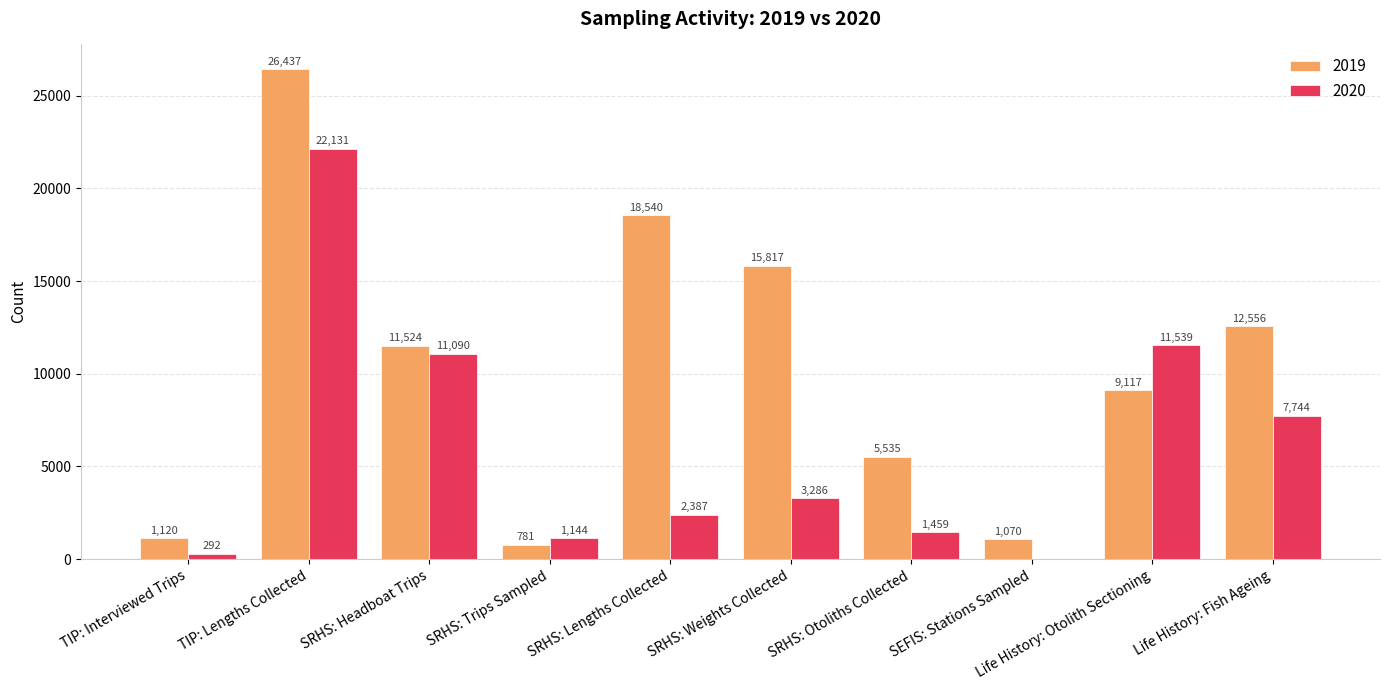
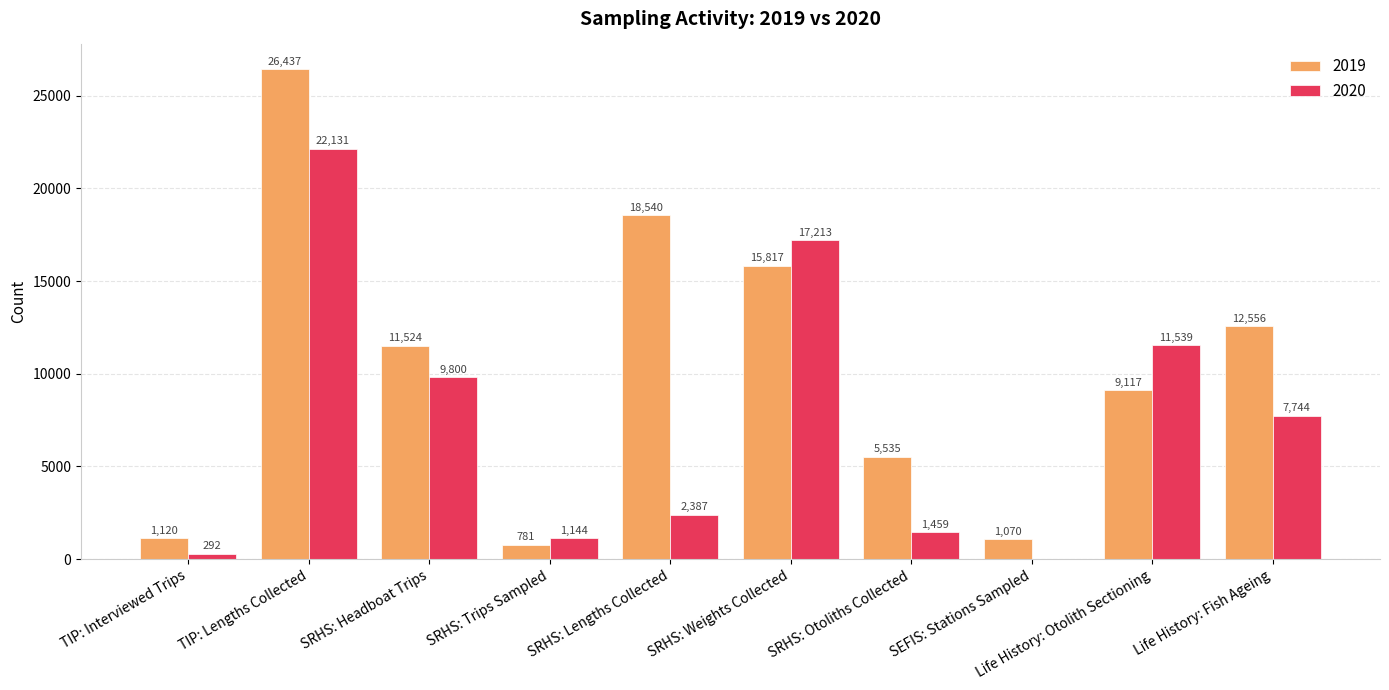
2020, SRHS: Headboat Trips: 11,090 -> 9,800
2020, SRHS: Weights Collected: 3,286 -> 17,213
